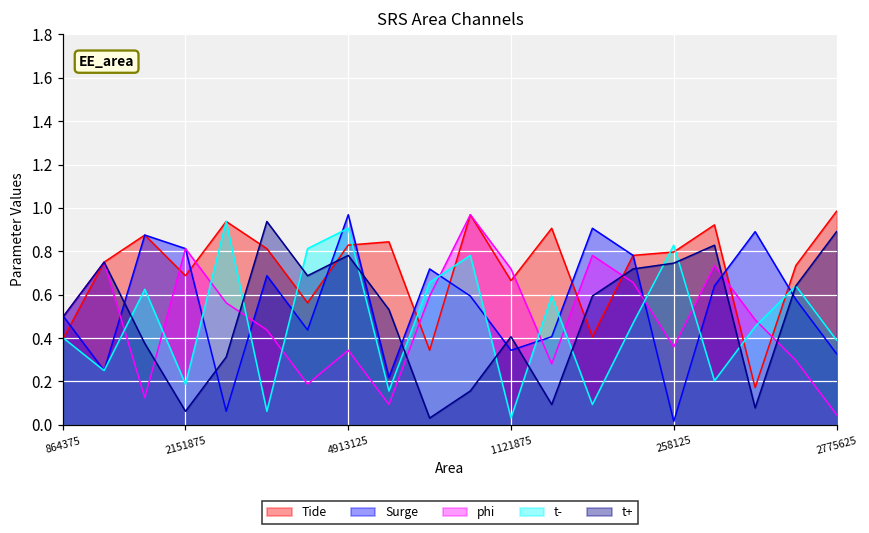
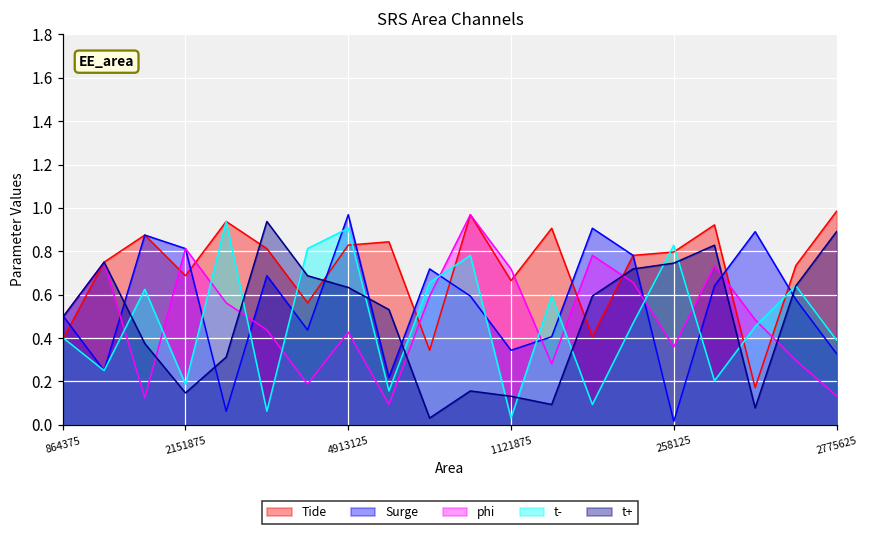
t+, 2151875: 0.06 -> 0.15
phi, 4913125: 0.34 -> 0.43
t+, 4913125: 0.78 -> 0.63
t+, 1121875: 0.41 -> 0.13
phi, 2775625: 0.05 -> 0.13
